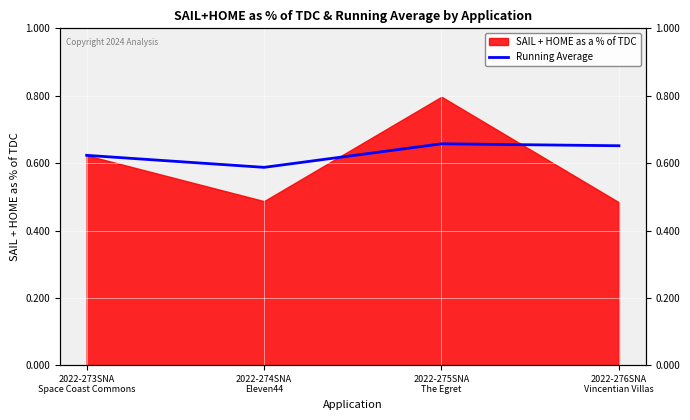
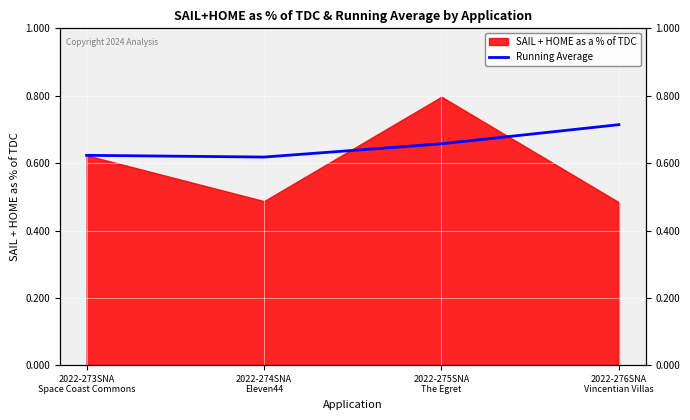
Running Average, 2022-274SNA Eleven44: 0.59 -> 0.62
Running Average, 2022-276SNA Vincentian Villas: 0.65 -> 0.71
